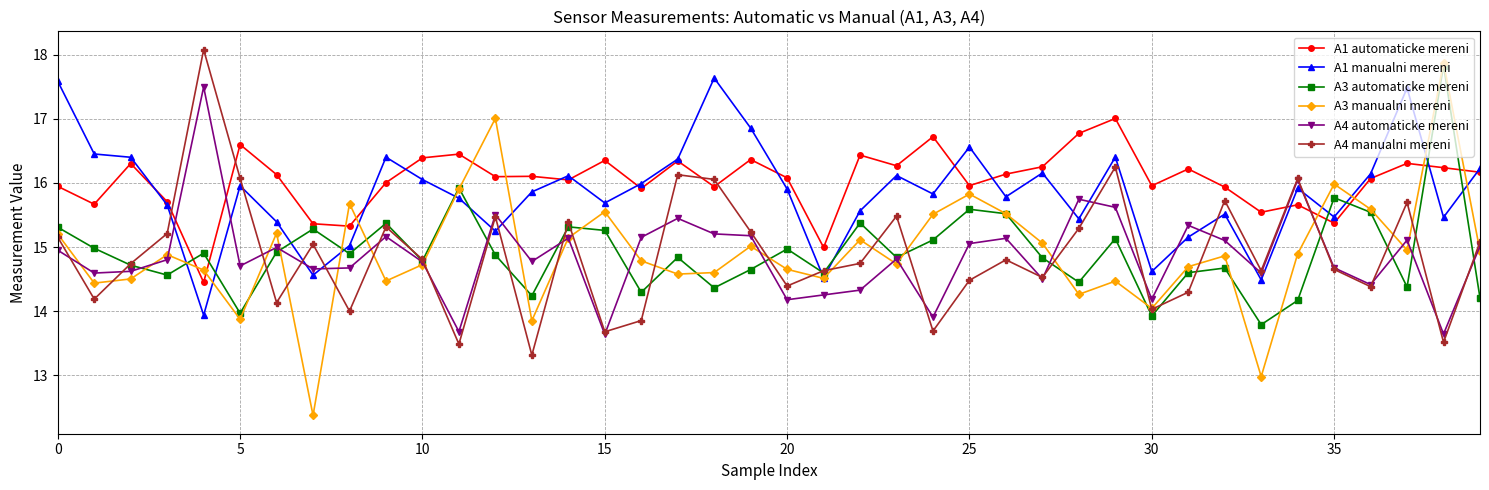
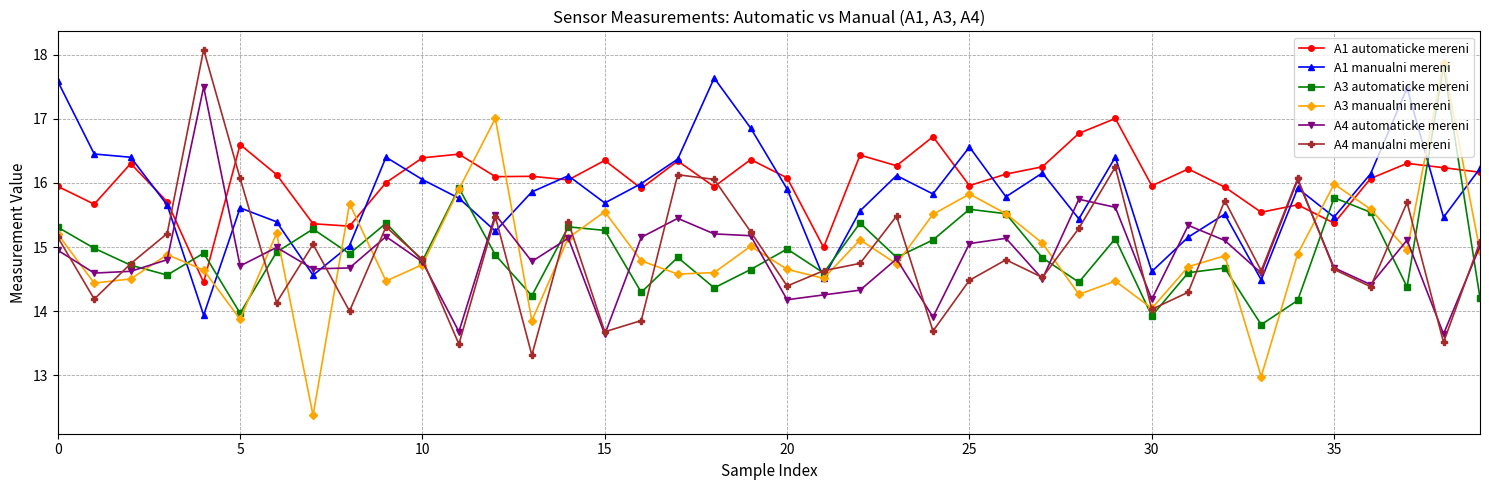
A1 manualni mereni, 5: 16.0 -> 15.6
